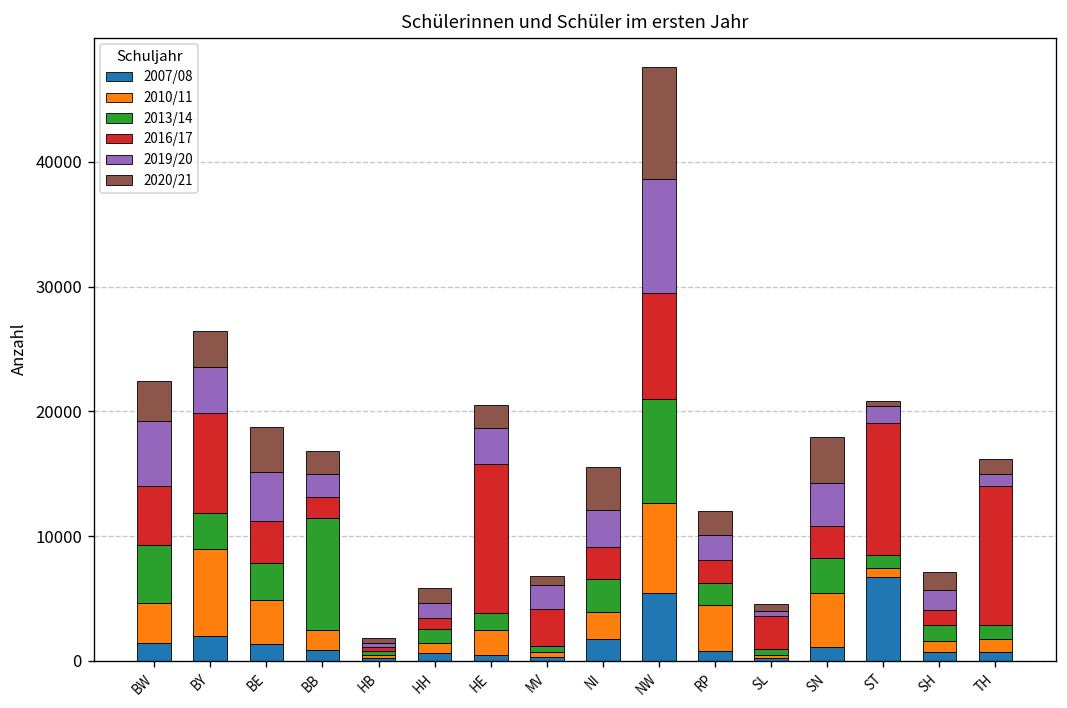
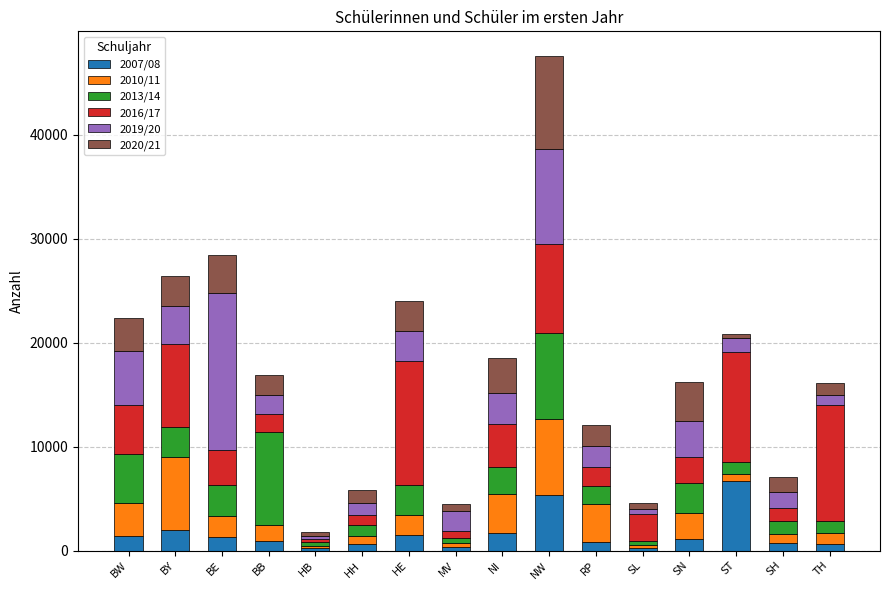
2010/11, BE: 3500 -> 2000
2019/20, BE: 3900 -> 15100
2007/08, HE: 500 -> 1500
2013/14, HE: 1400 -> 2900
2020/21, HE: 1800 -> 2900
2016/17, MV: 3000 -> 700
2010/11, NI: 2200 -> 3700
2016/17, NI: 2600 -> 4200
2010/11, SN: 4300 -> 2500
